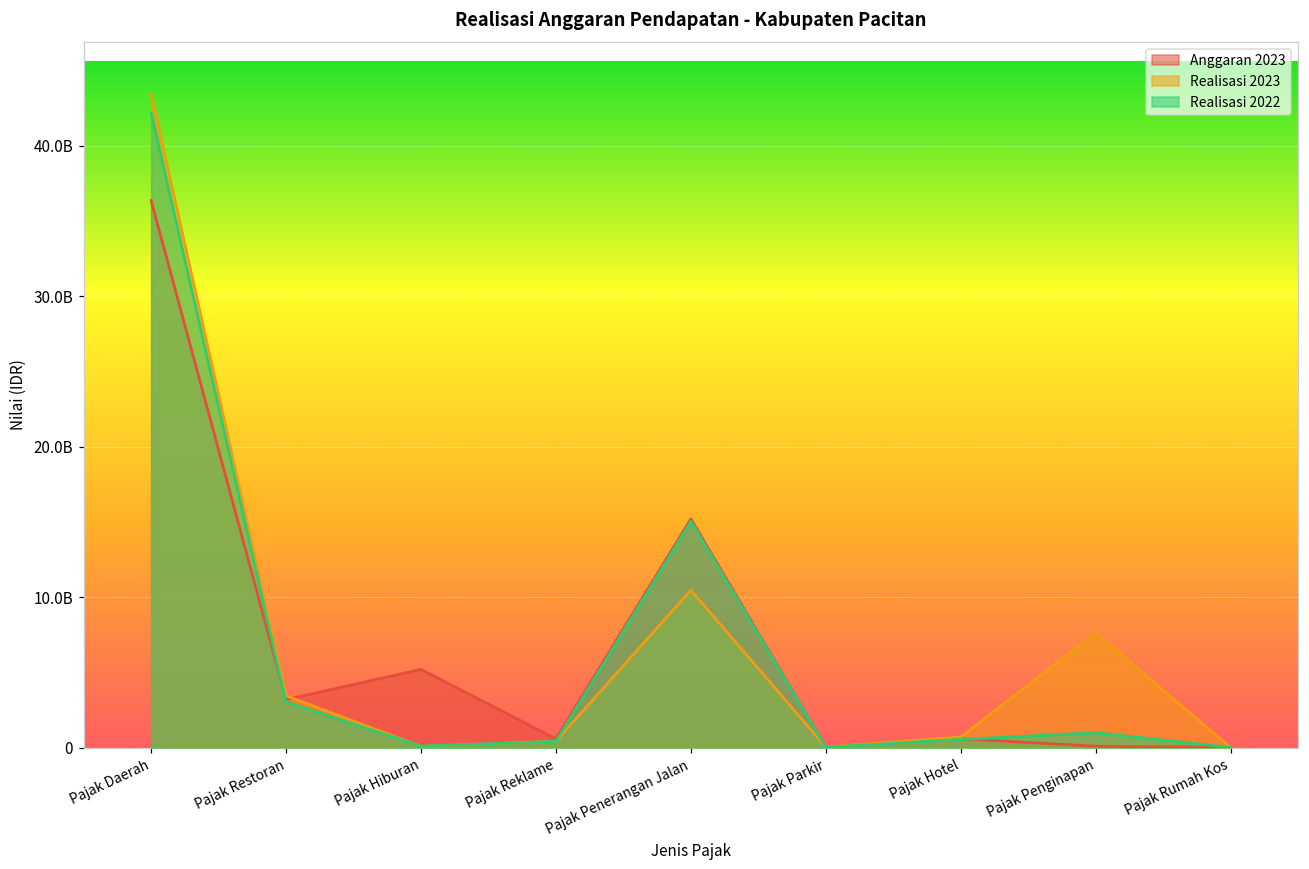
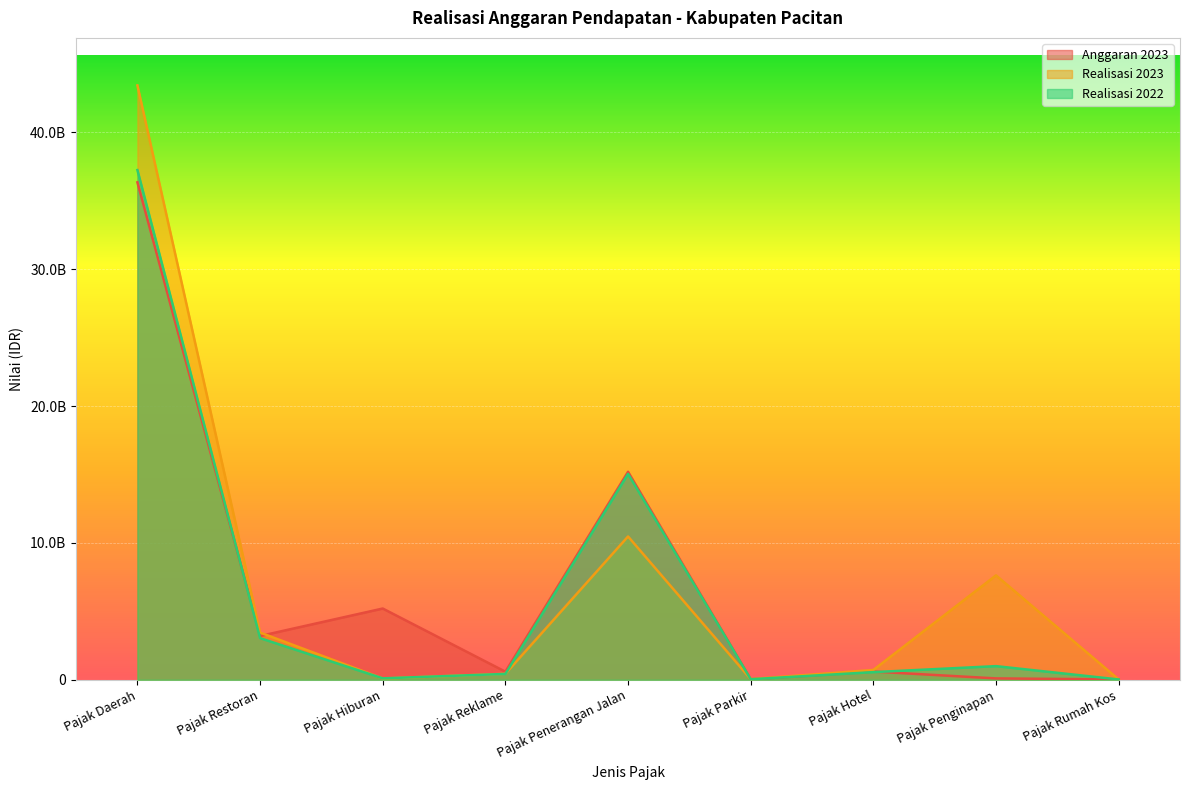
Realisasi 2022, Pajak Daerah: 42200000000 -> 37300000000
